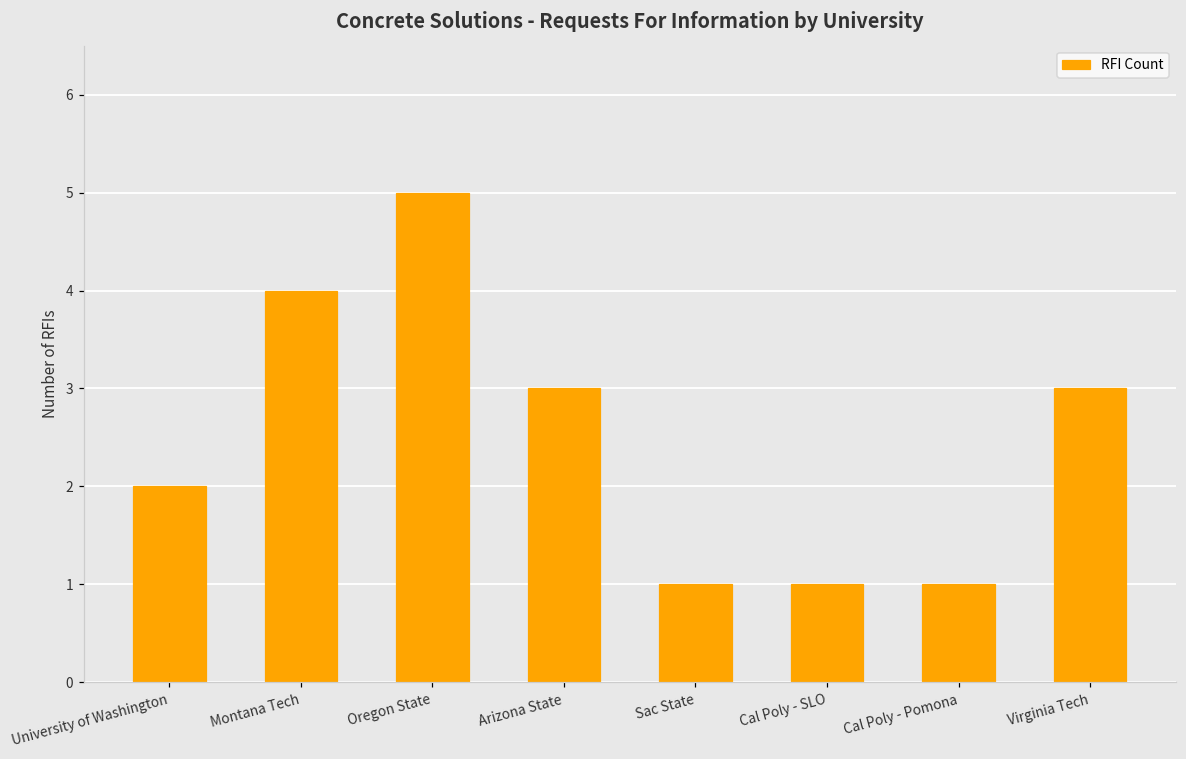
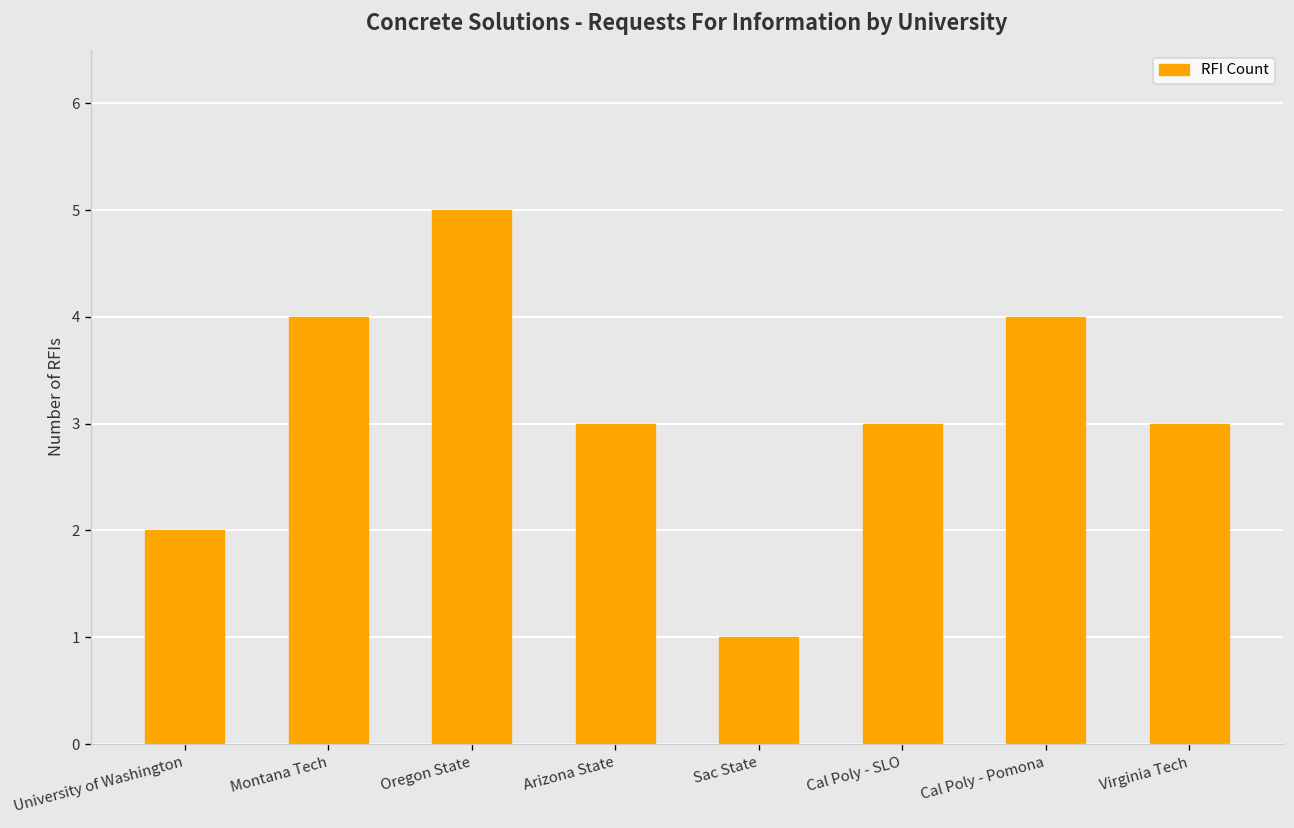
Cal Poly - SLO: 1 -> 3
Cal Poly - Pomona: 1 -> 4
